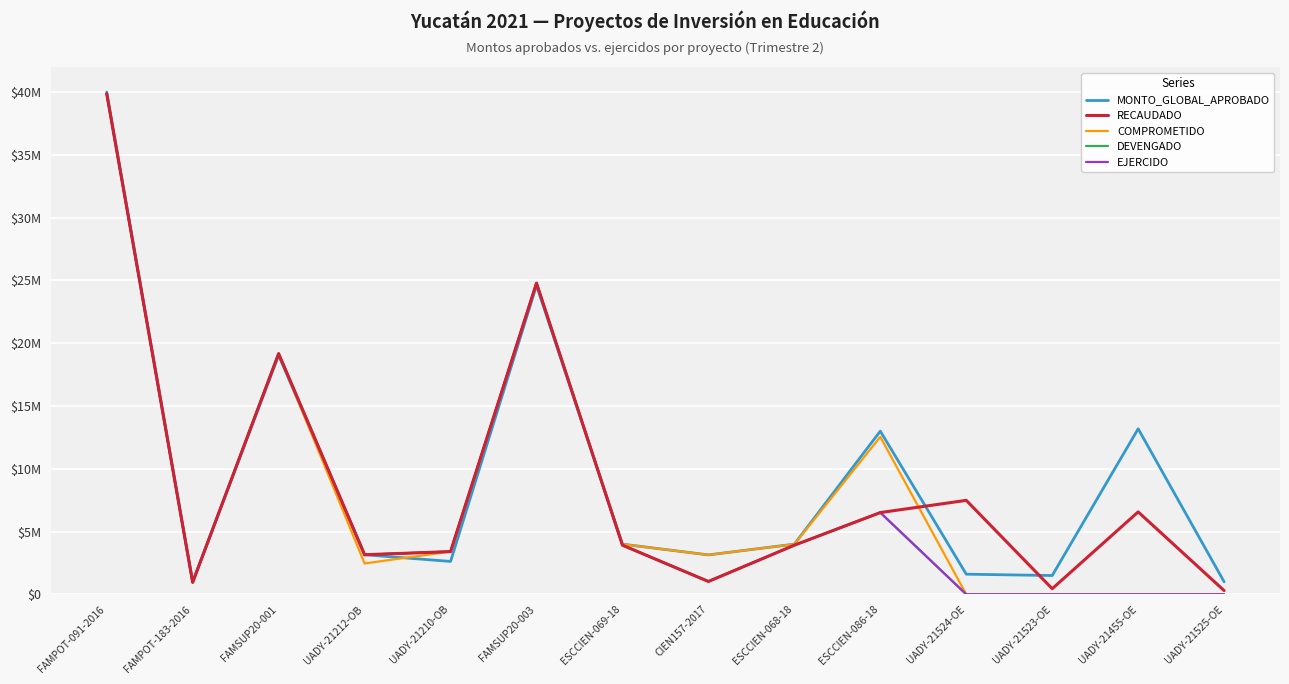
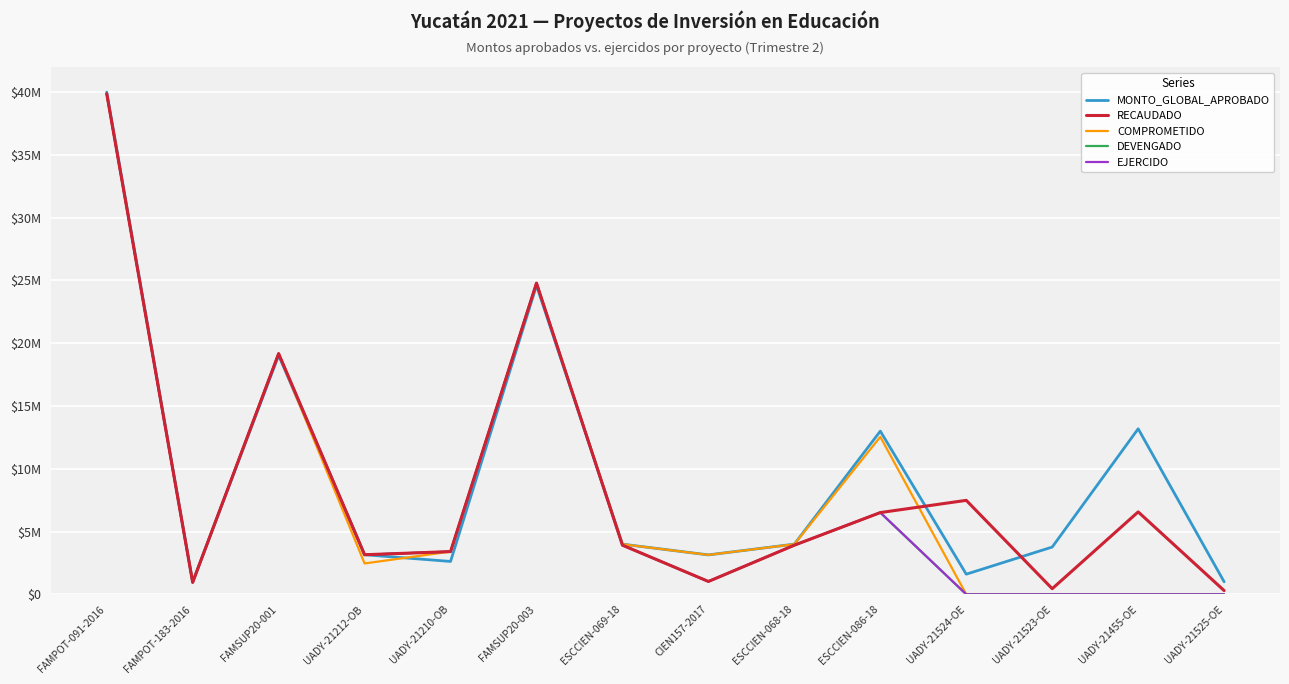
MONTO_GLOBAL_APROBADO, UADY-21523-OE: $1500000 -> $3800000
